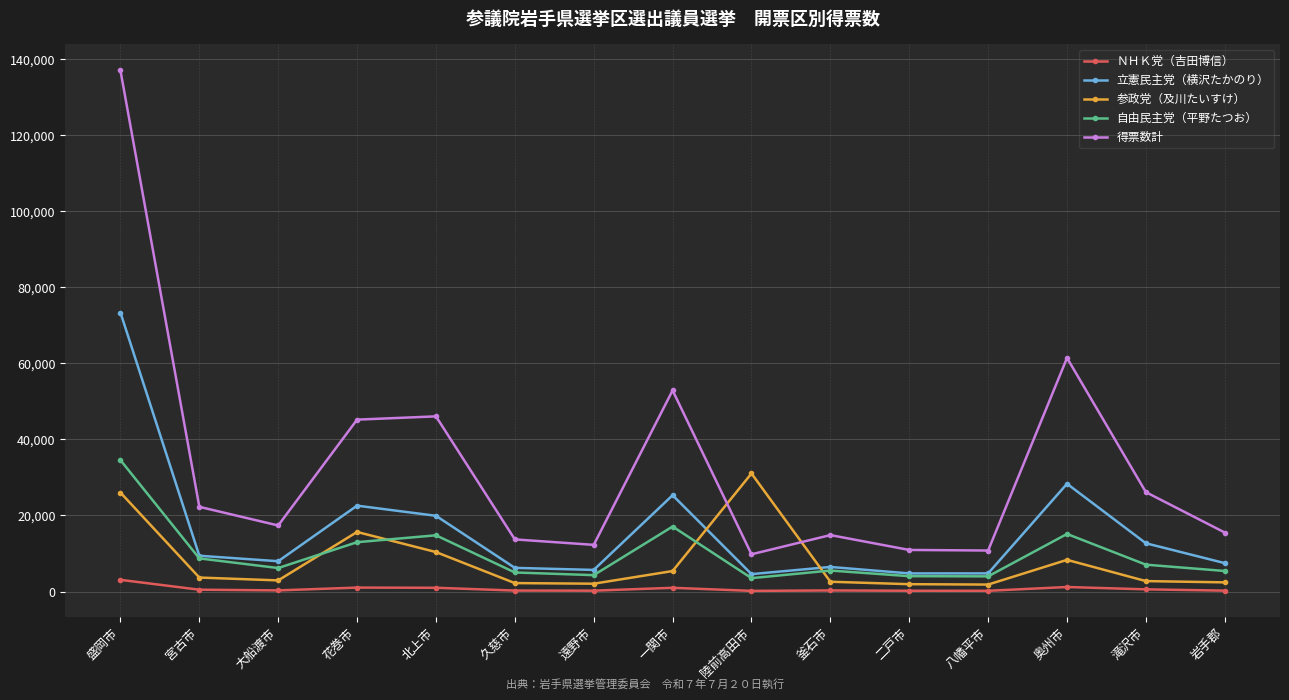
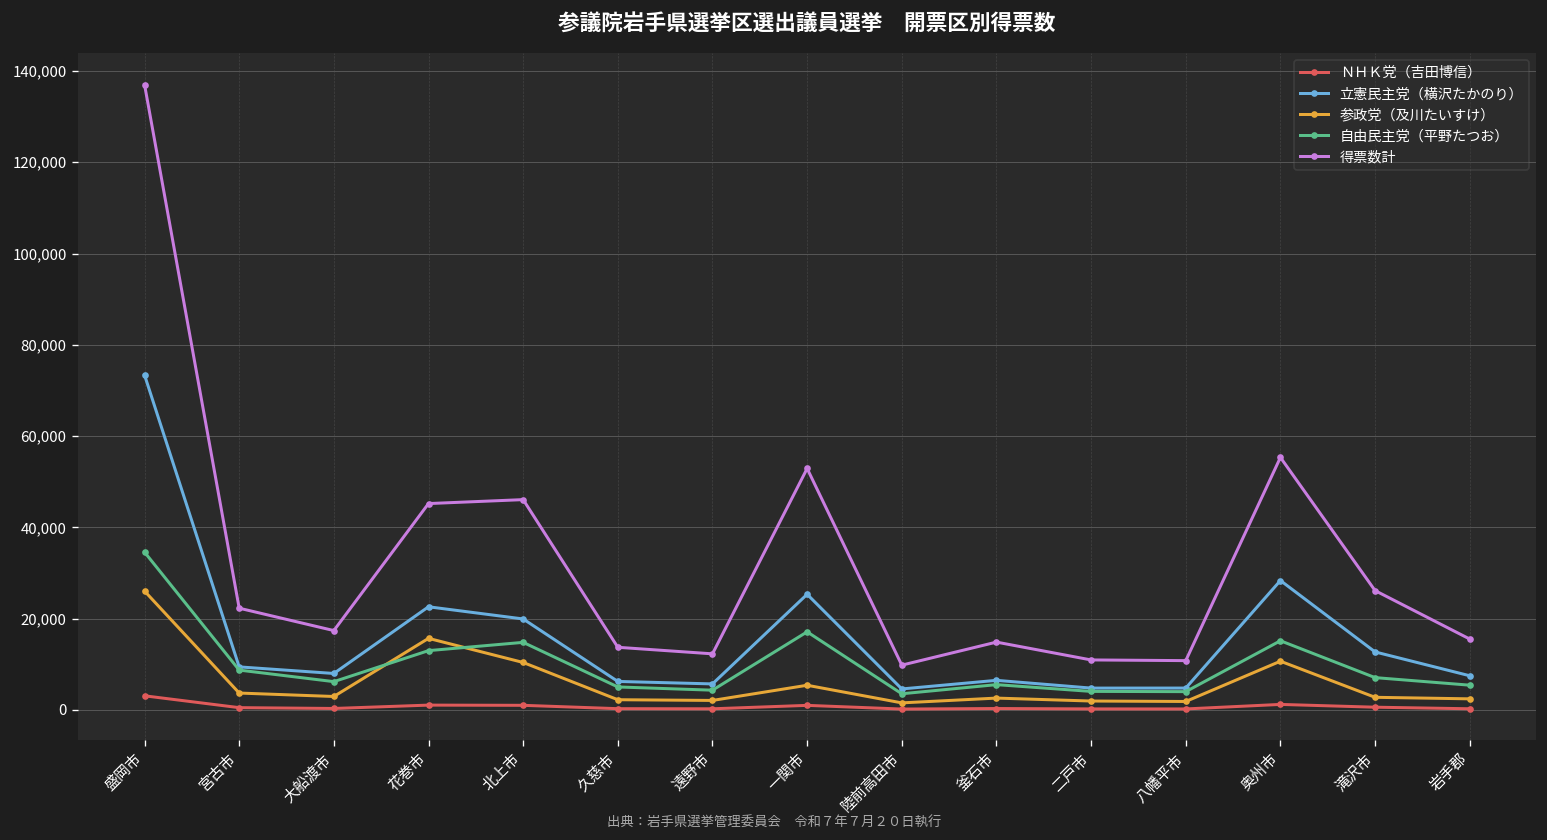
参政党（及川たいすけ）, 陸前高田市: 31,000 -> 2,000
参政党（及川たいすけ）, 奥州市: 8,000 -> 11,000
得票数計, 奥州市: 61,000 -> 55,000
